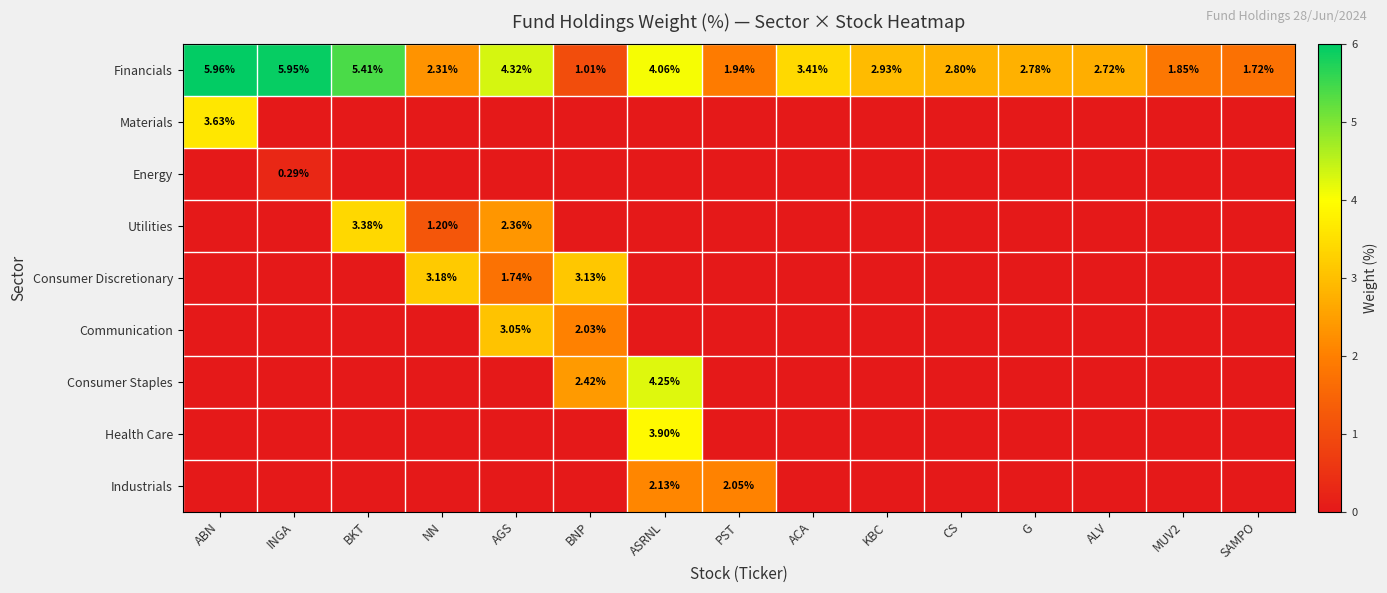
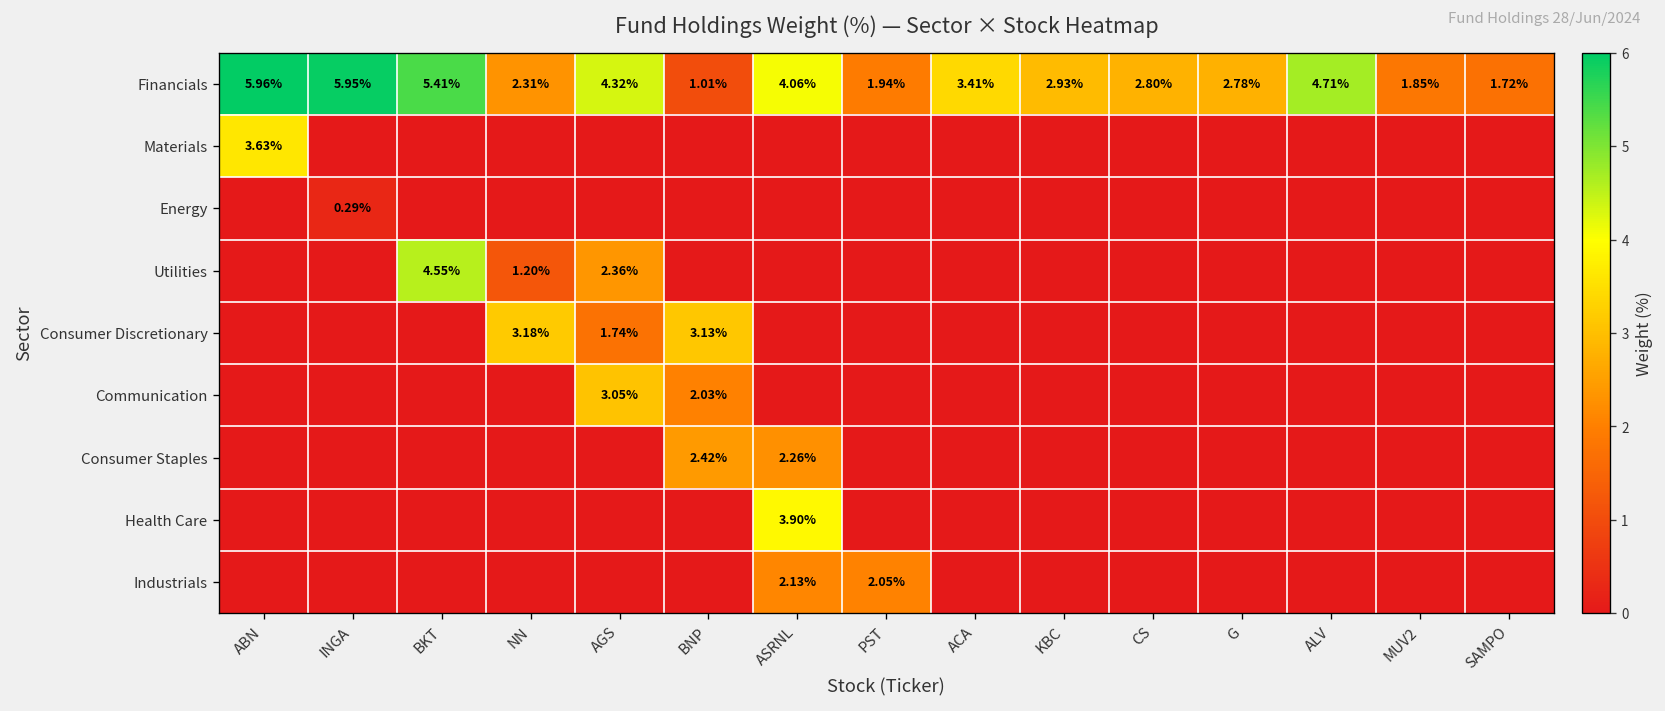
Financials, ALV: 2.72% -> 4.71%
Utilities, BKT: 3.38% -> 4.55%
Consumer Staples, ASRNL: 4.25% -> 2.26%
